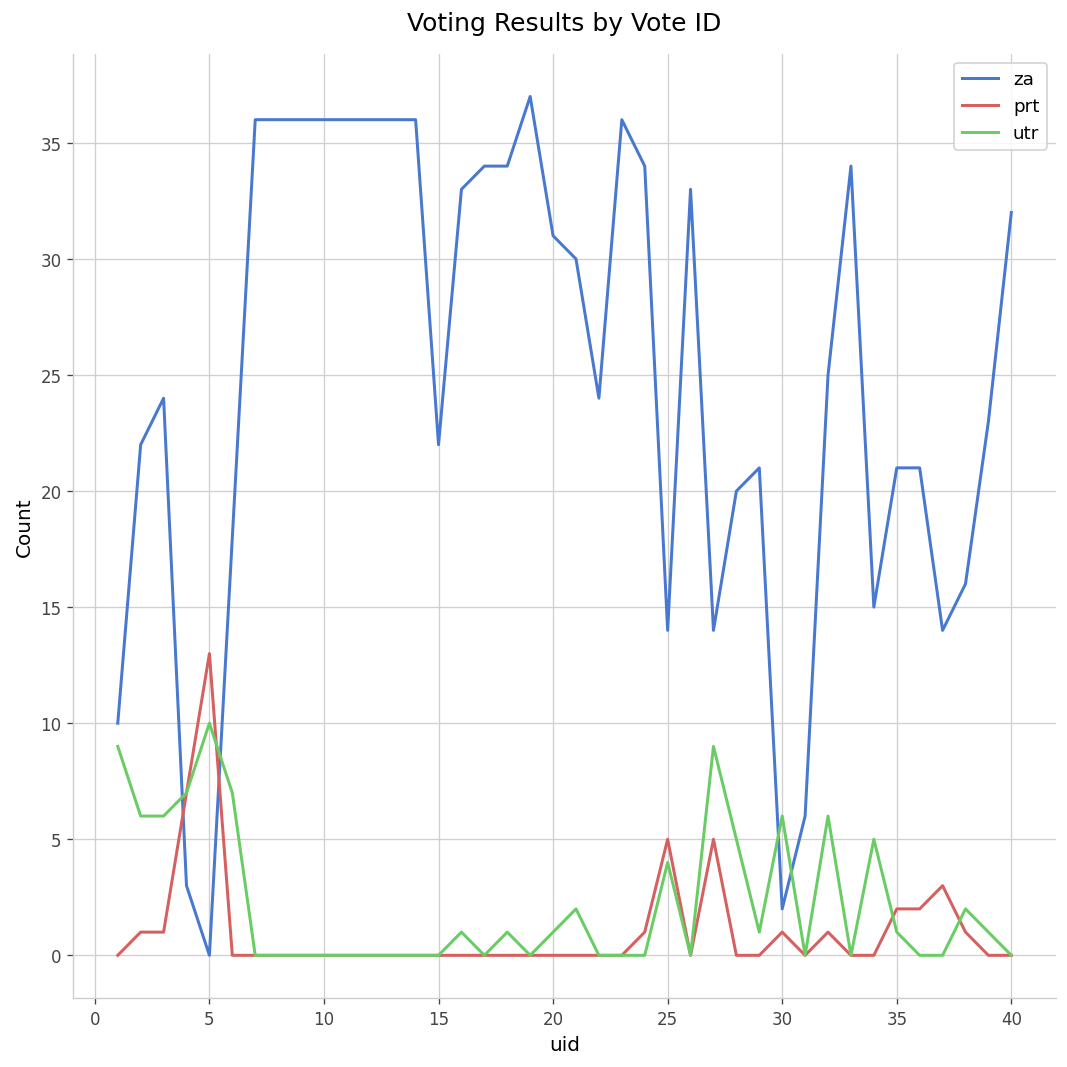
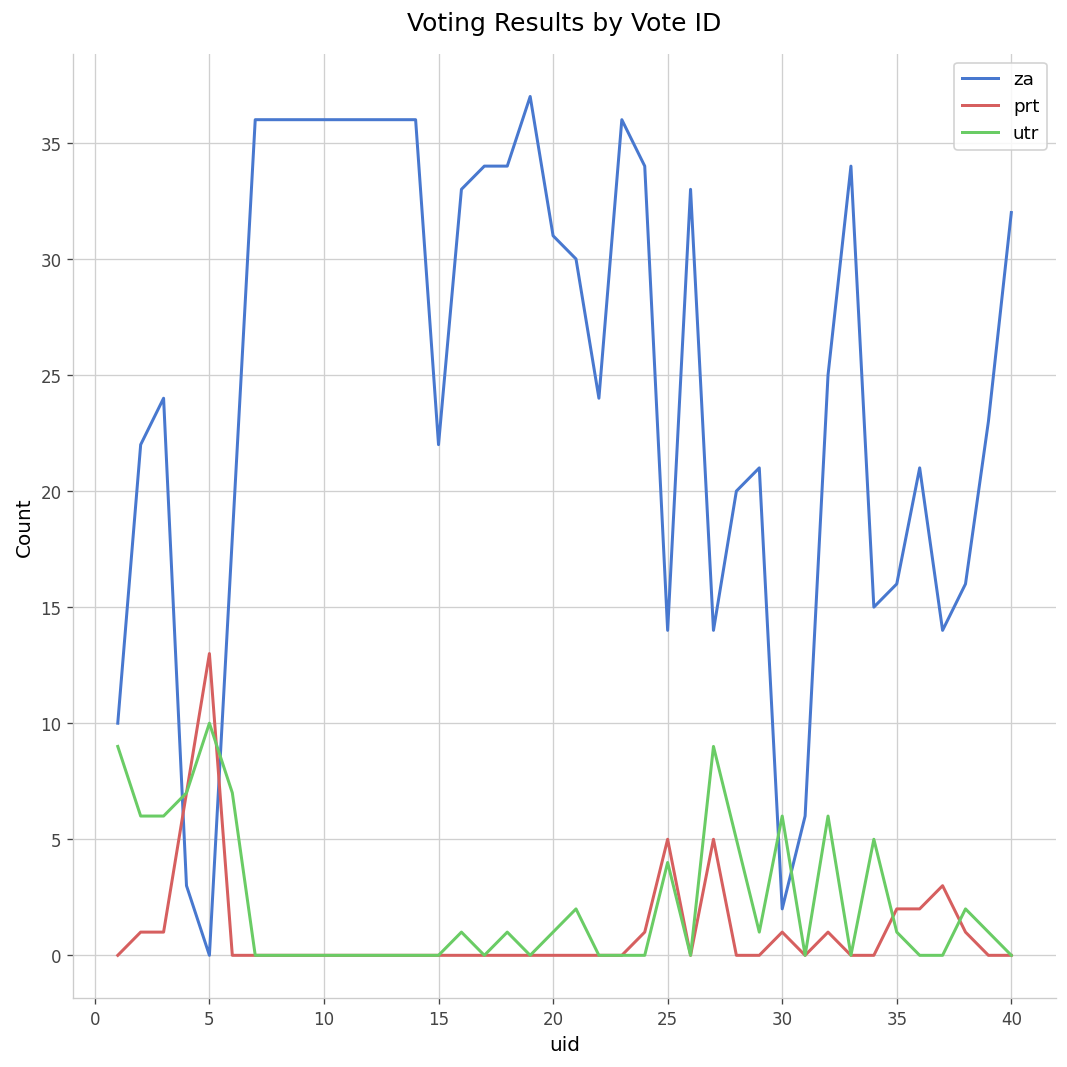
za, 35: 21 -> 16
